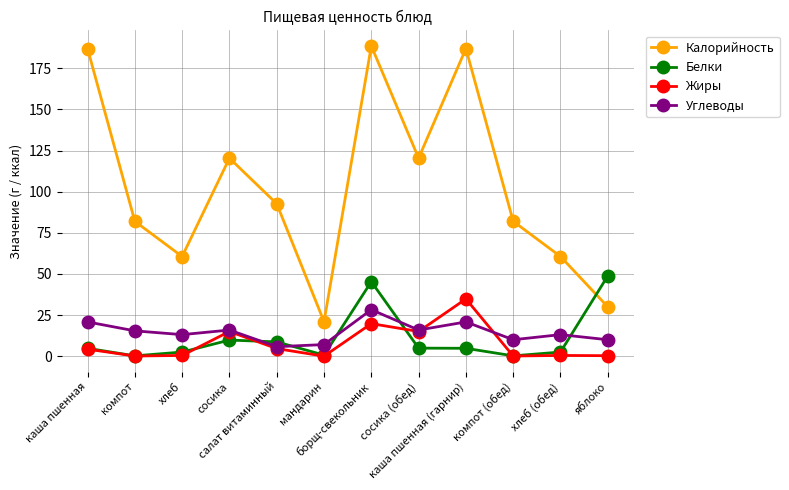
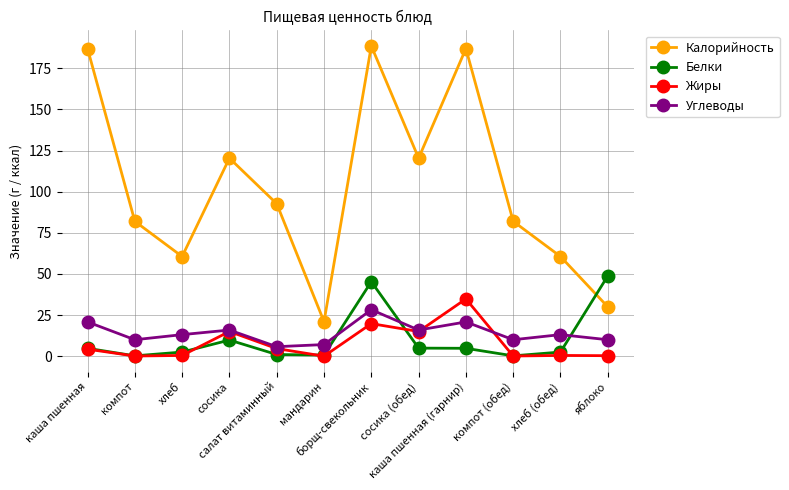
Углеводы, компот: 15 -> 10
Белки, салат витаминный: 9 -> 1
